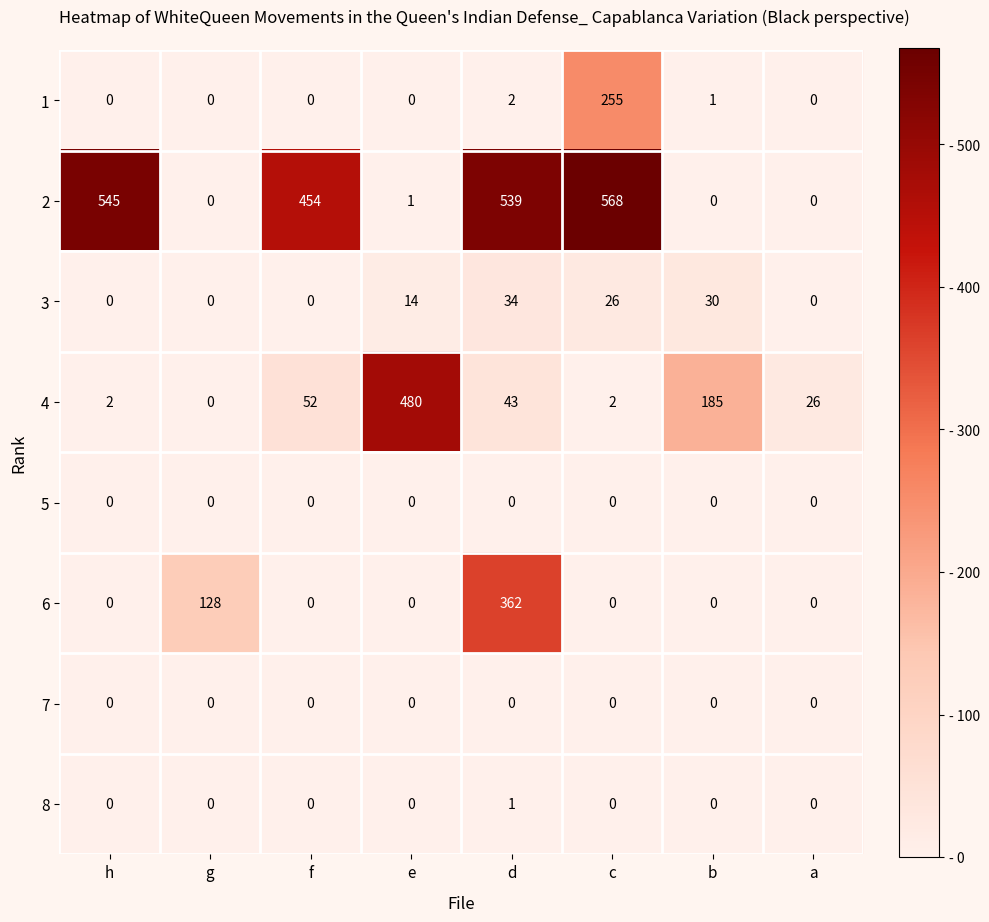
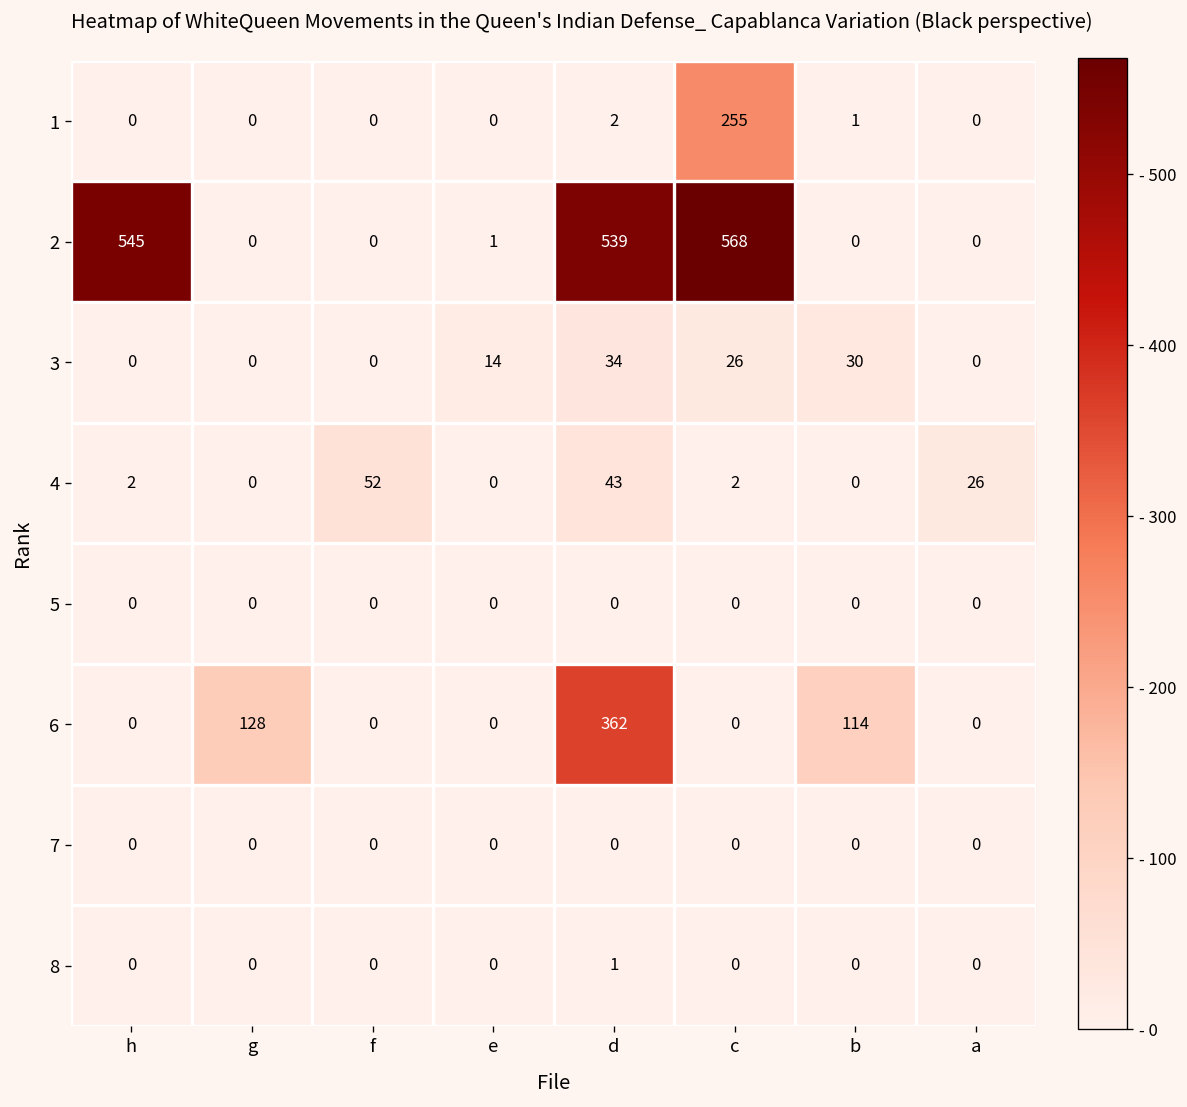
2, f: 454 -> 0
4, e: 480 -> 0
4, b: 185 -> 0
6, b: 0 -> 114
